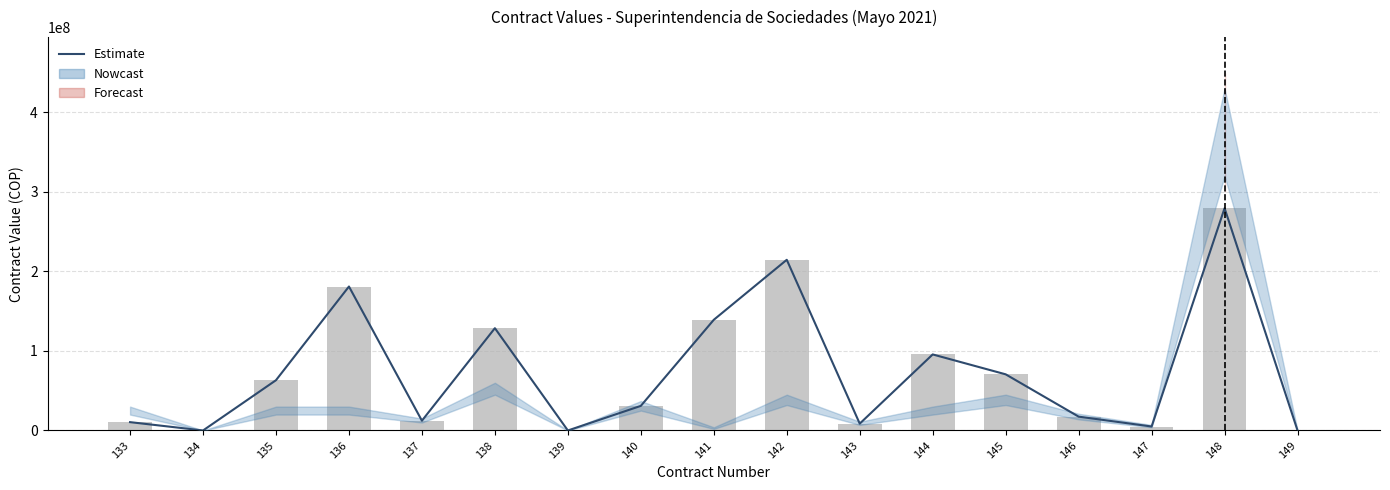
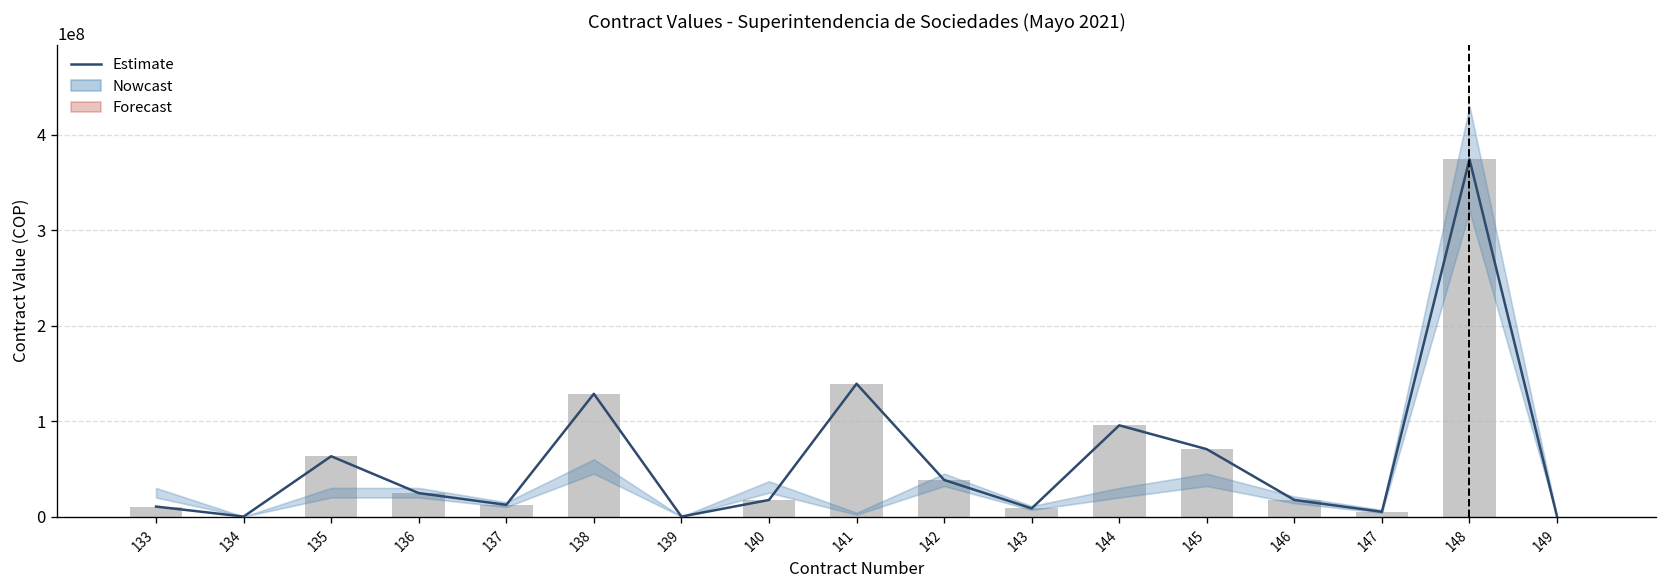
Estimate, 136: 180000000 -> 20000000
Estimate, 140: 30000000 -> 20000000
Estimate, 142: 210000000 -> 40000000
Estimate, 148: 280000000 -> 370000000
